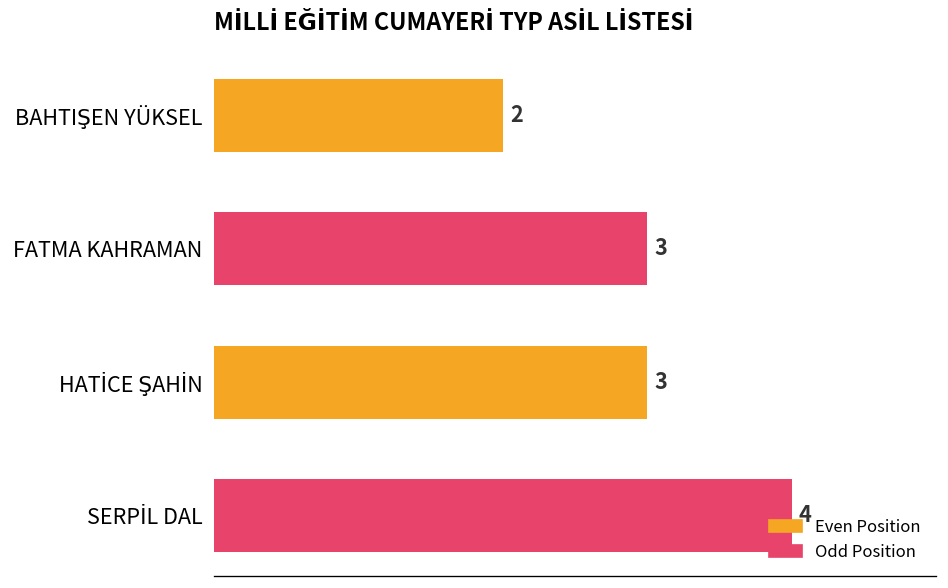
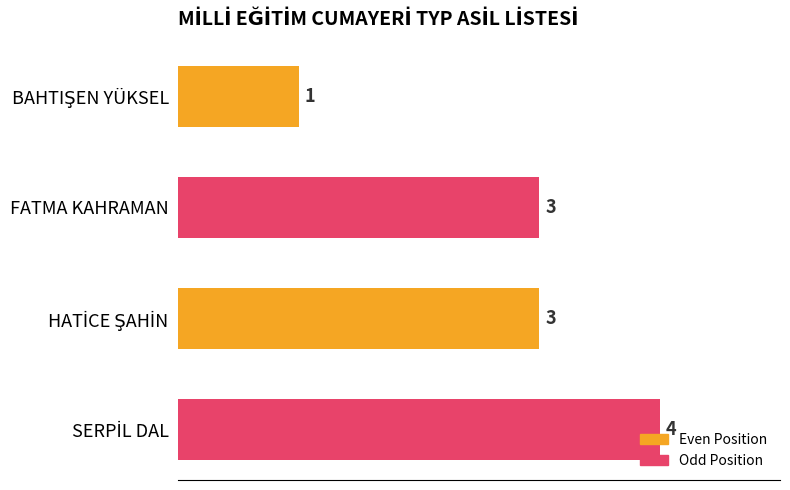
BAHTIŞEN YÜKSEL: 2 -> 1
